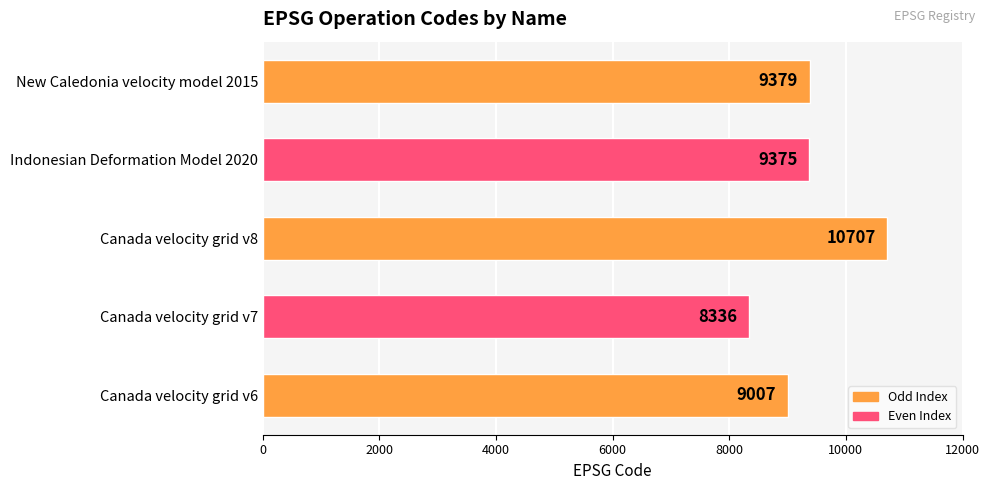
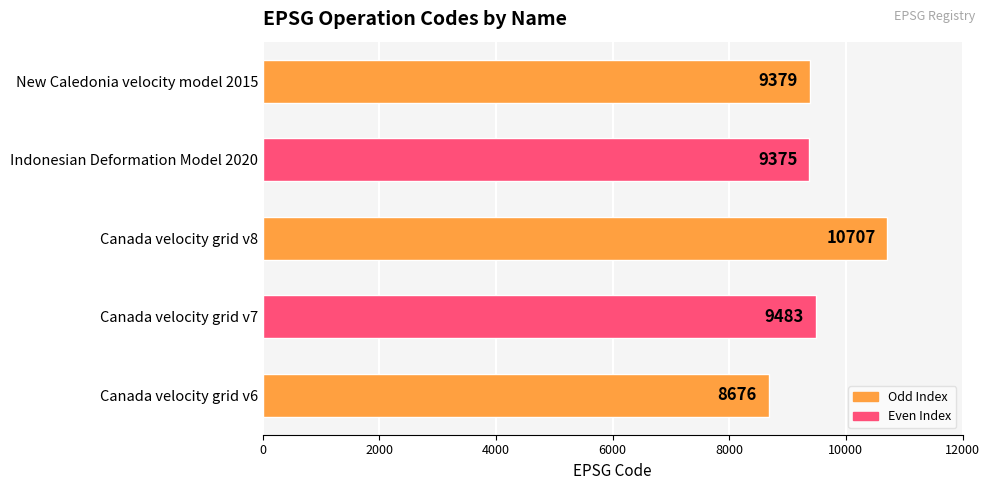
Canada velocity grid v7: 8336 -> 9483
Canada velocity grid v6: 9007 -> 8676
